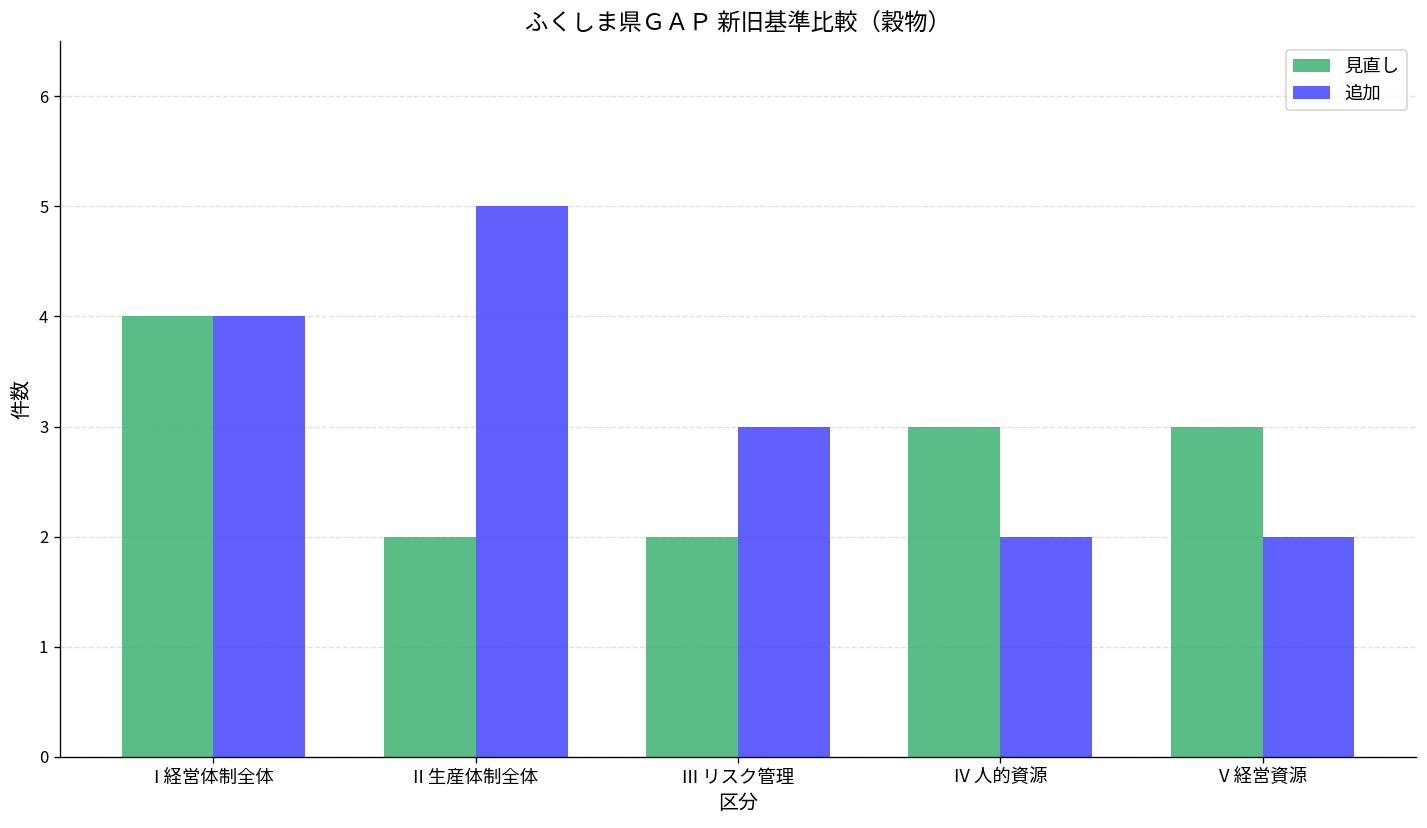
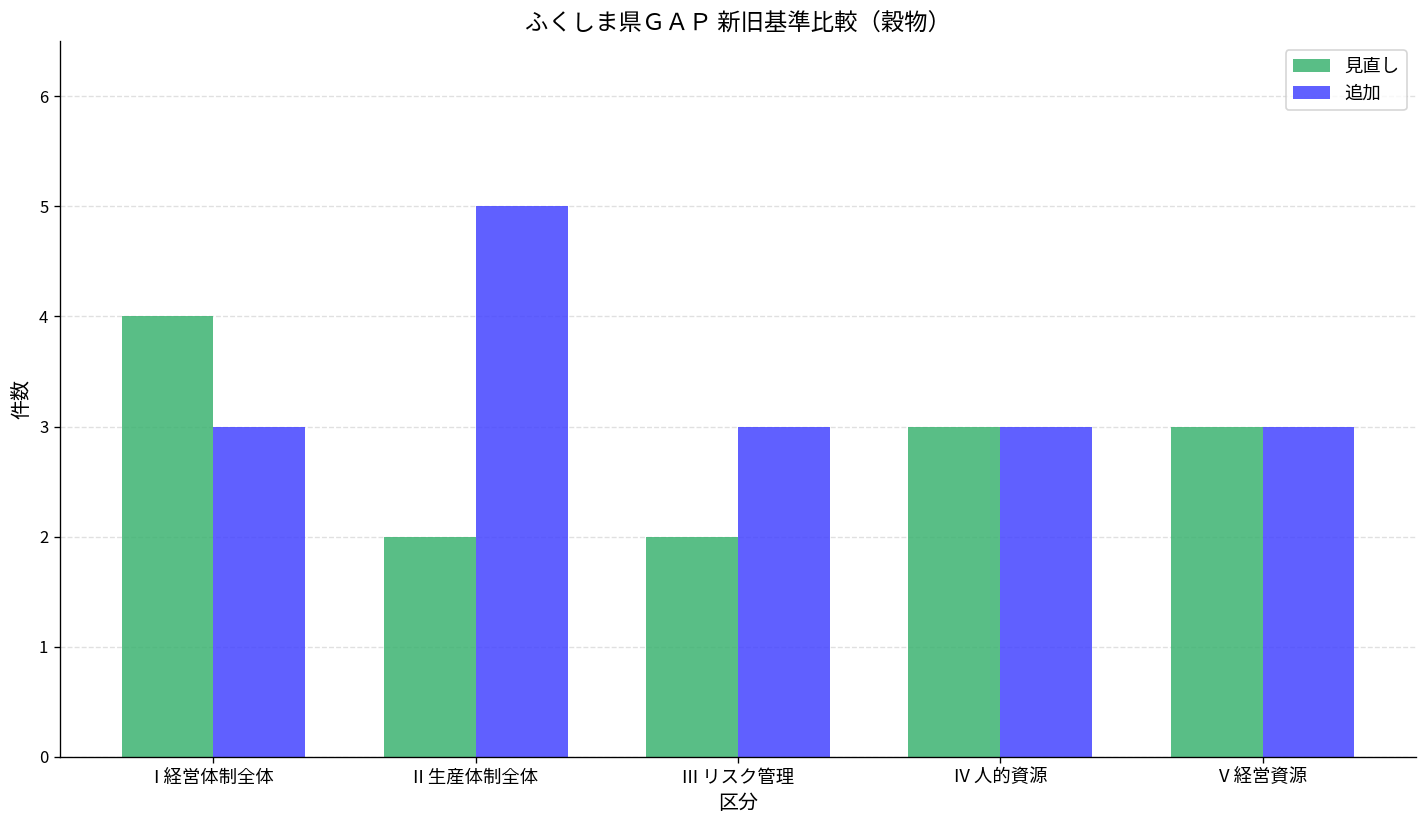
追加, I 経営体制全体: 4 -> 3
追加, IV 人的資源: 2 -> 3
追加, V 経営資源: 2 -> 3
